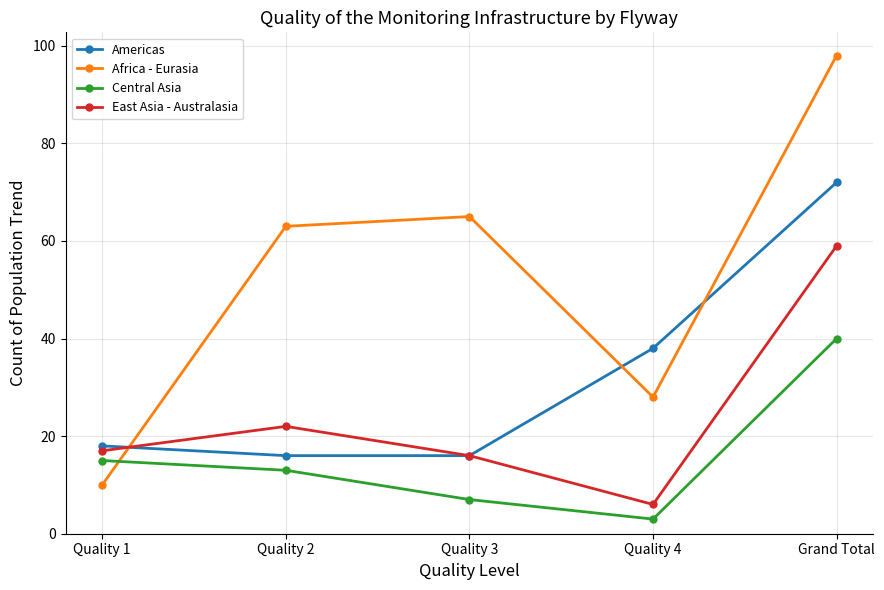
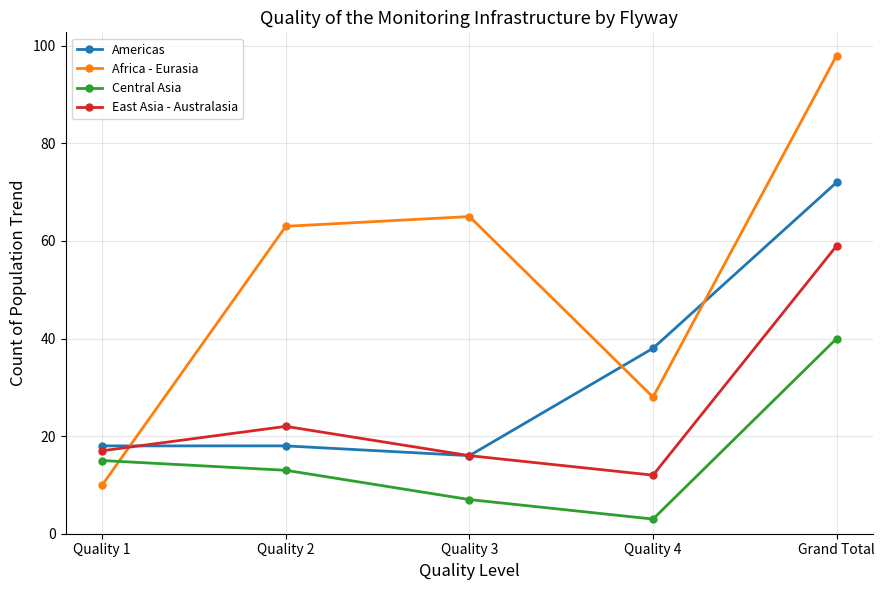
Americas, Quality 2: 16 -> 18
East Asia - Australasia, Quality 4: 6 -> 12
